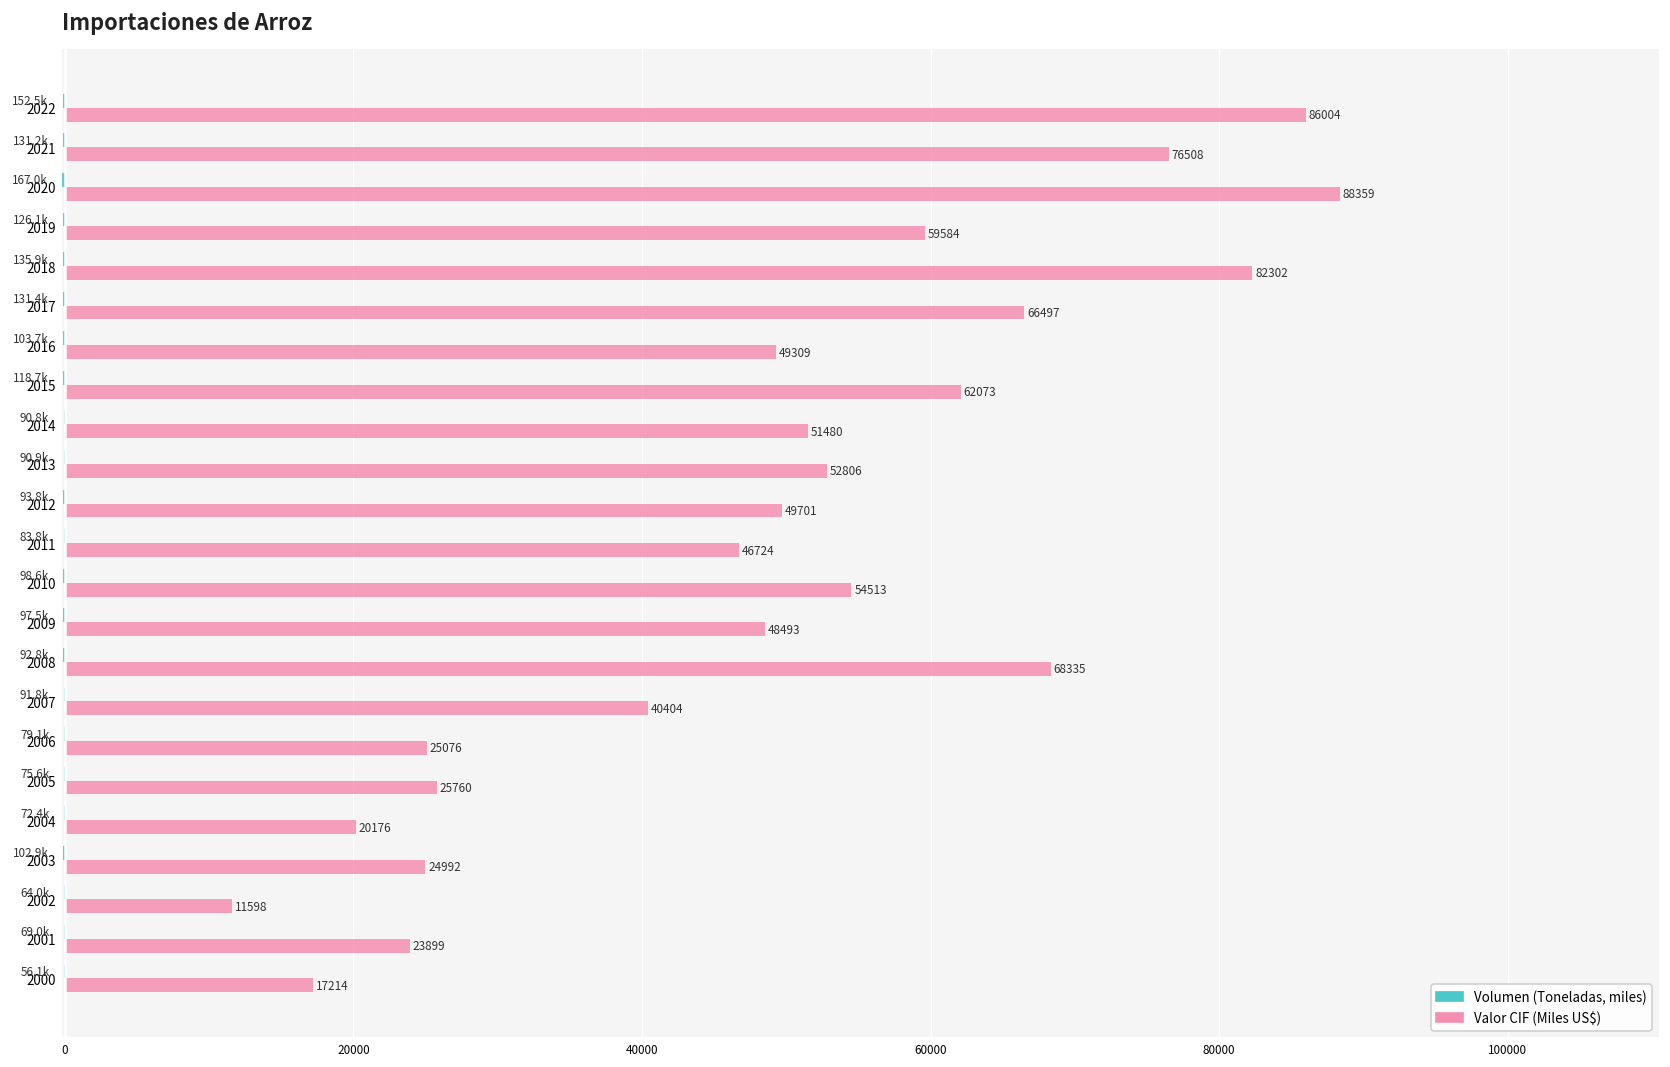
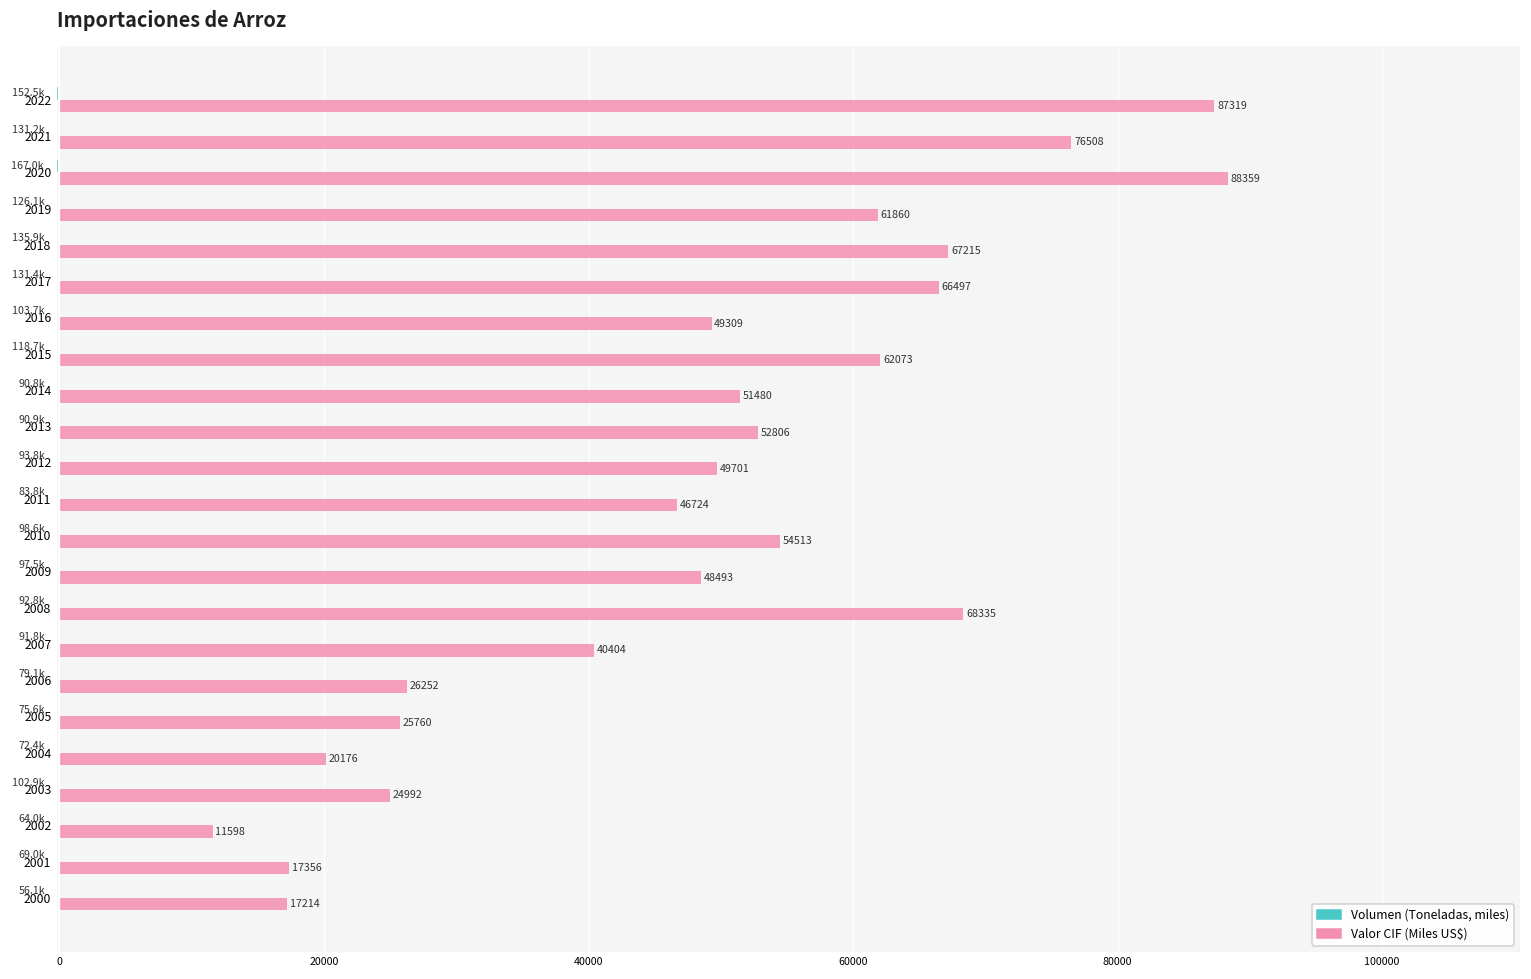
Valor CIF (Miles US$), 2022: 86004 -> 87319
Valor CIF (Miles US$), 2019: 59584 -> 61860
Valor CIF (Miles US$), 2018: 82302 -> 67215
Valor CIF (Miles US$), 2006: 25076 -> 26252
Valor CIF (Miles US$), 2001: 23899 -> 17356
